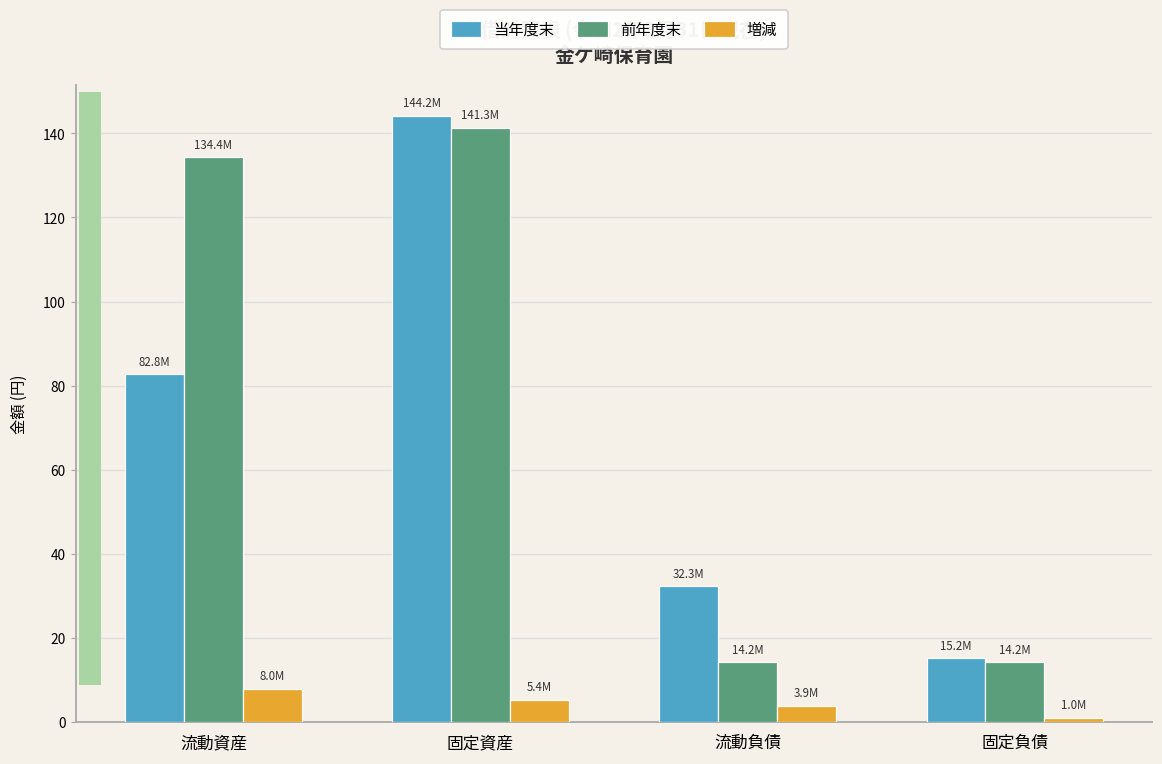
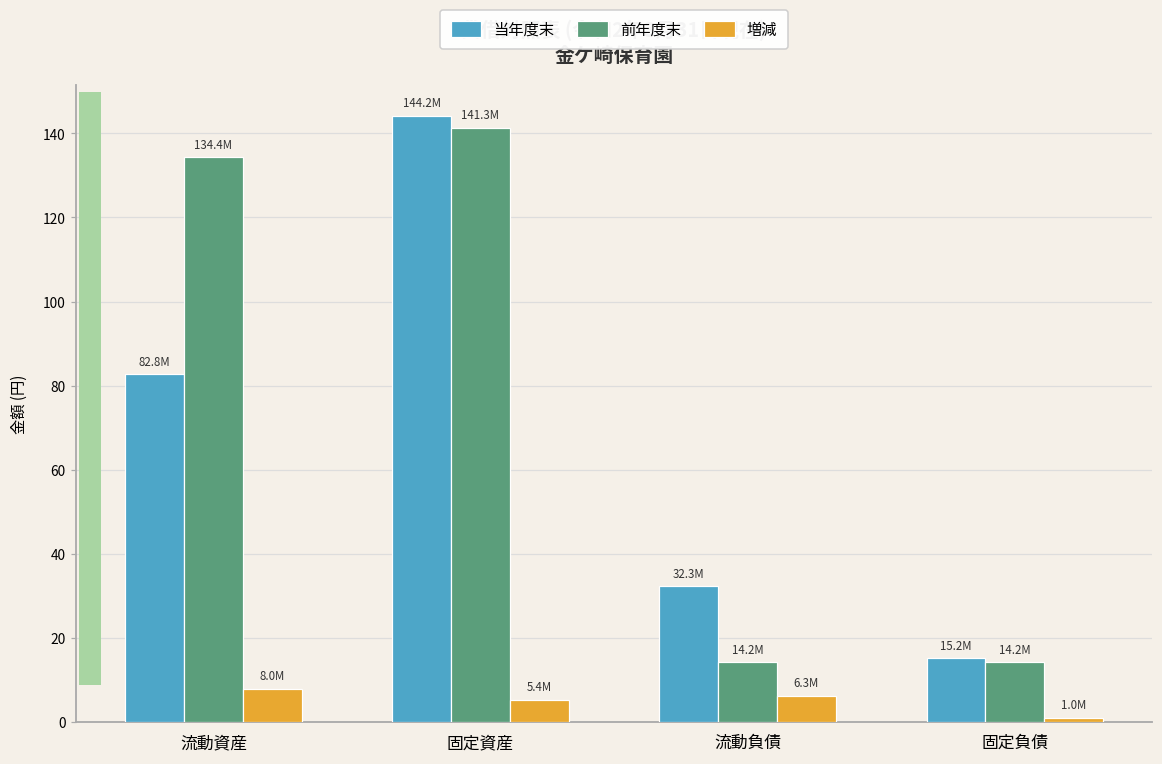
増減, 流動負債: 3.9M -> 6.3M
